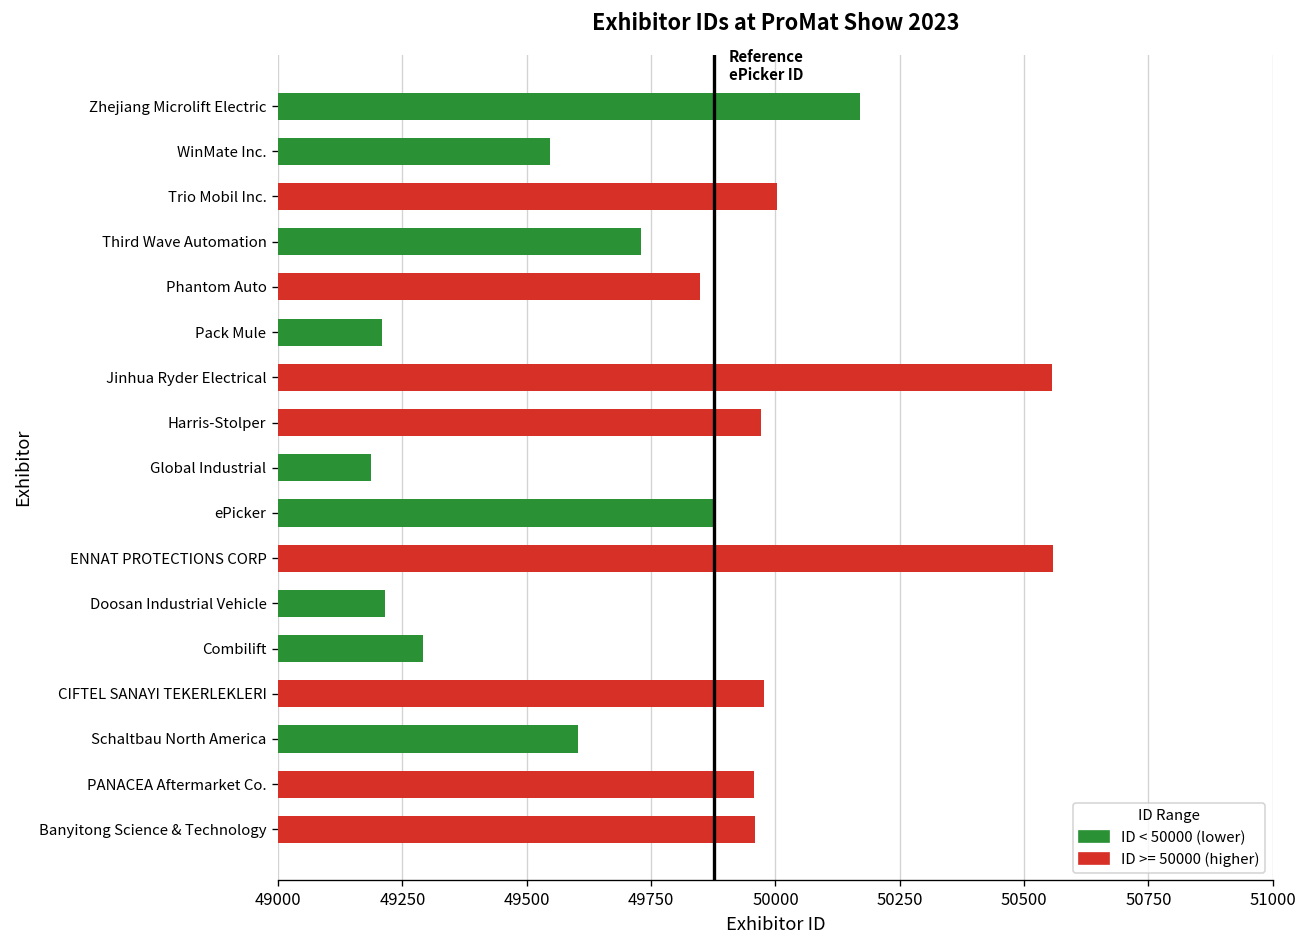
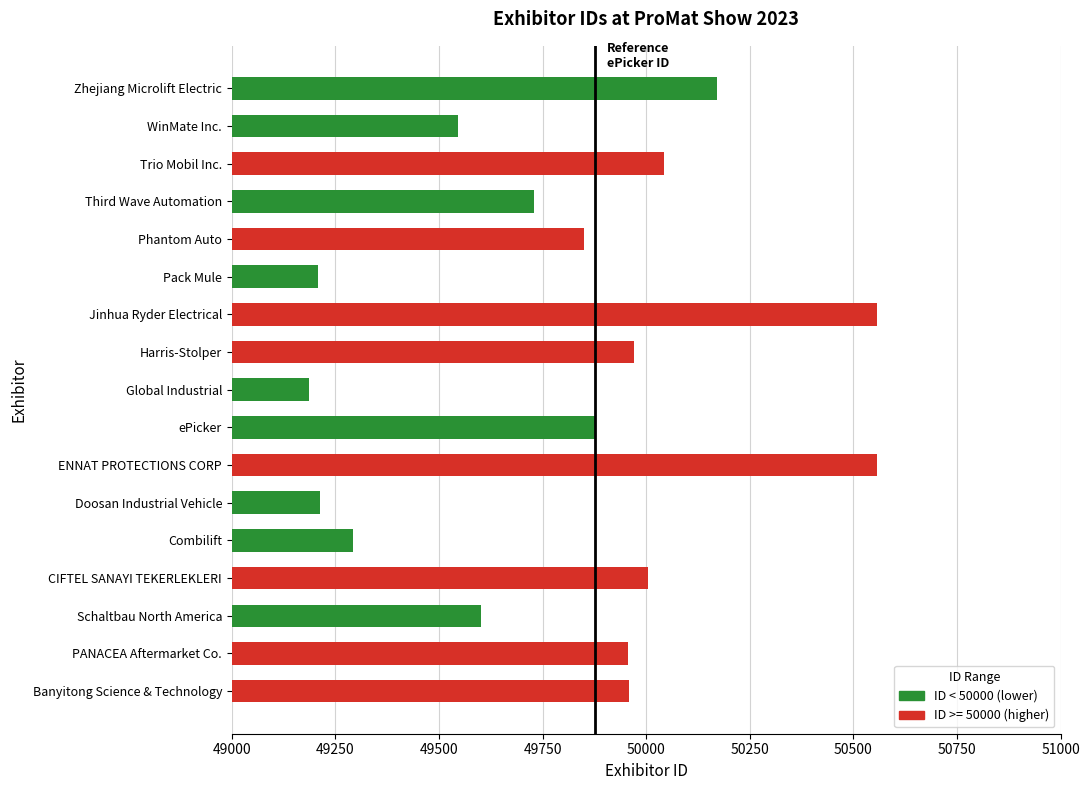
Trio Mobil Inc.: 50000 -> 50040
CIFTEL SANAYI TEKERLEKLERI: 49980 -> 50000
